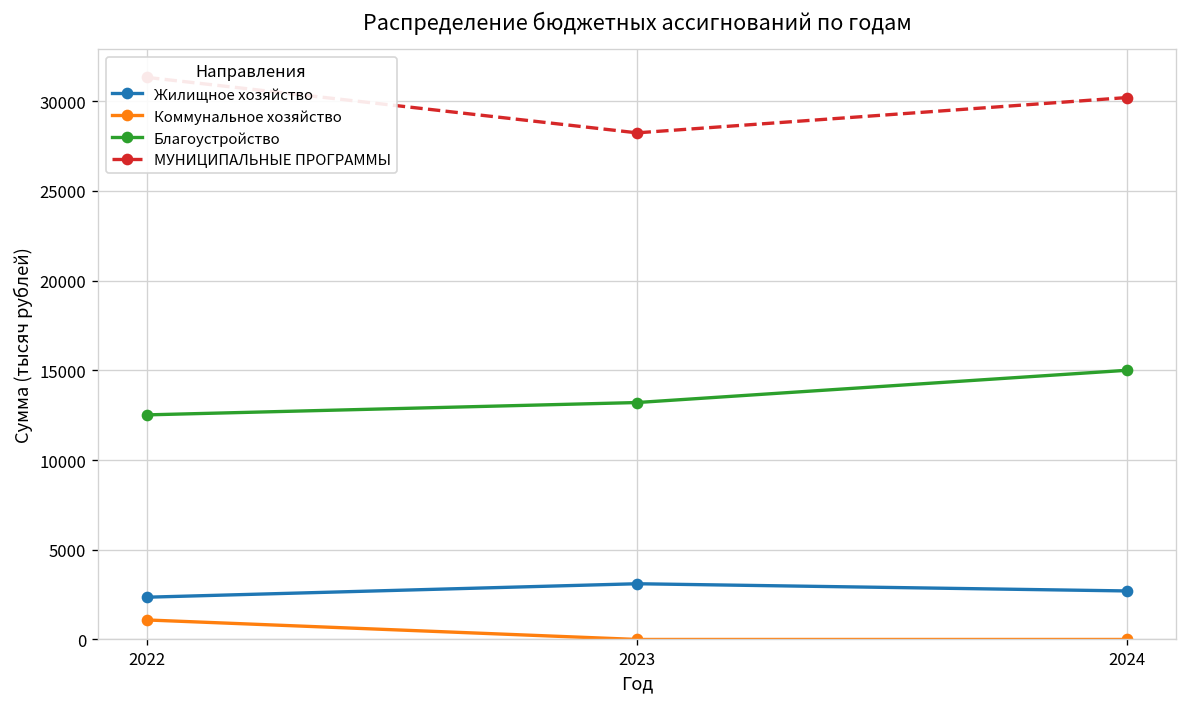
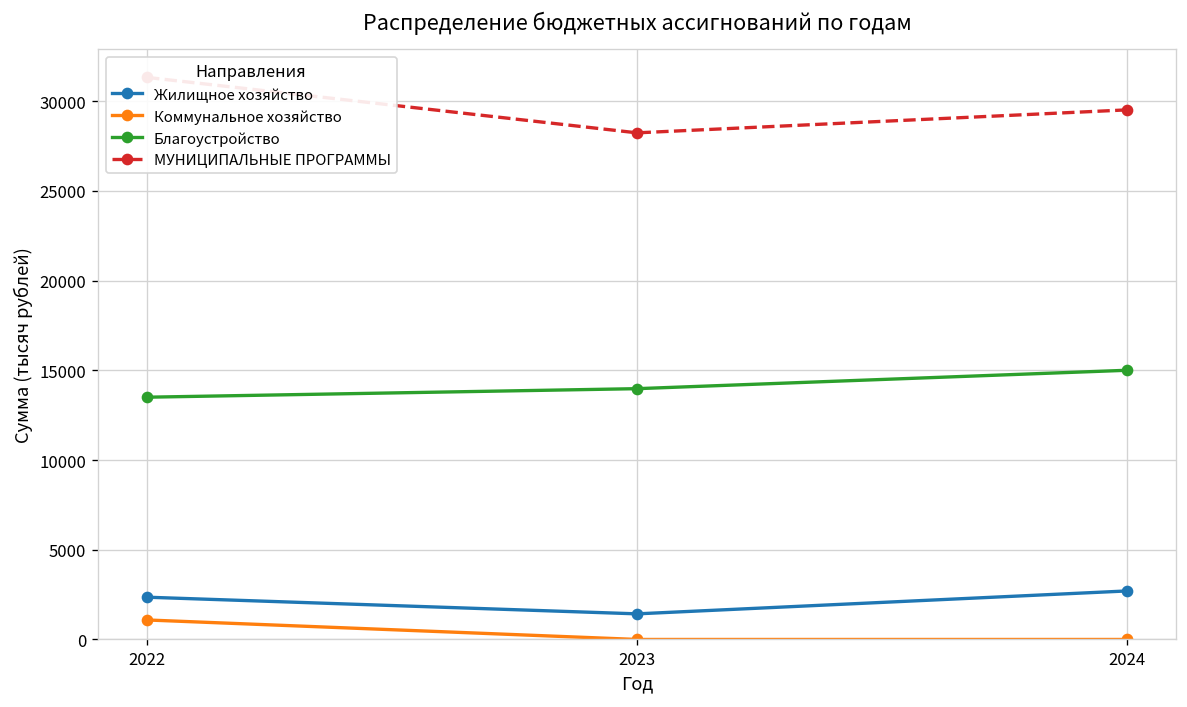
Благоустройство, 2022: 12500 -> 13500
Жилищное хозяйство, 2023: 3100 -> 1400
Благоустройство, 2023: 13200 -> 14000
МУНИЦИПАЛЬНЫЕ ПРОГРАММЫ, 2024: 30200 -> 29500
